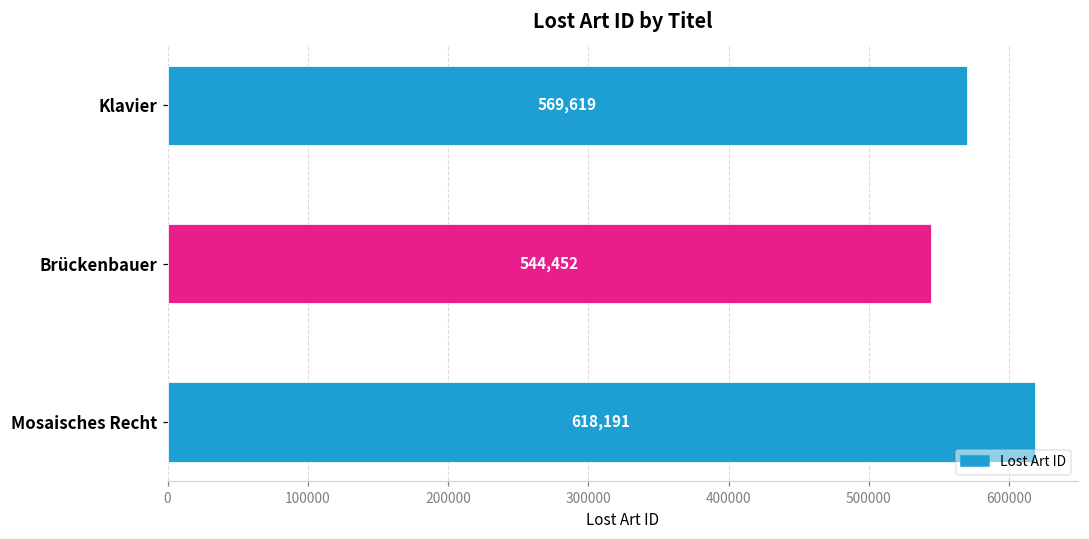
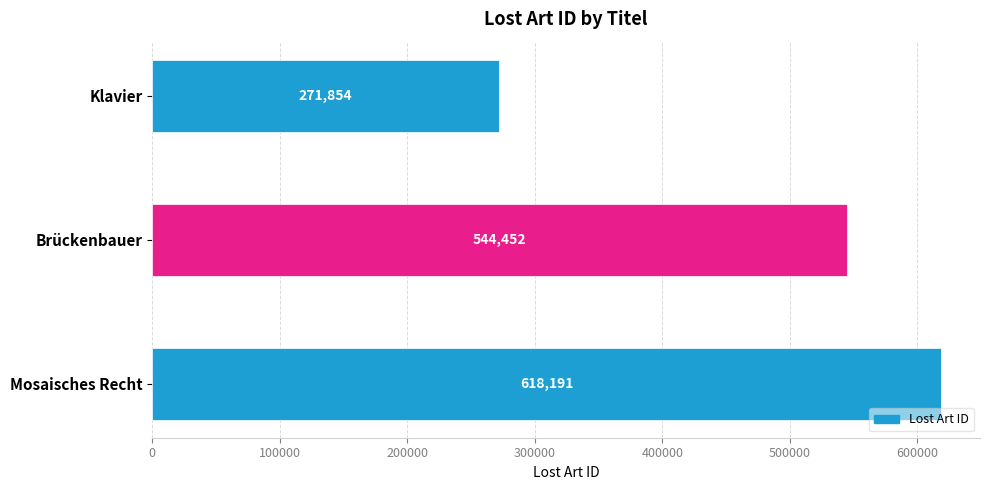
Klavier: 569,619 -> 271,854
